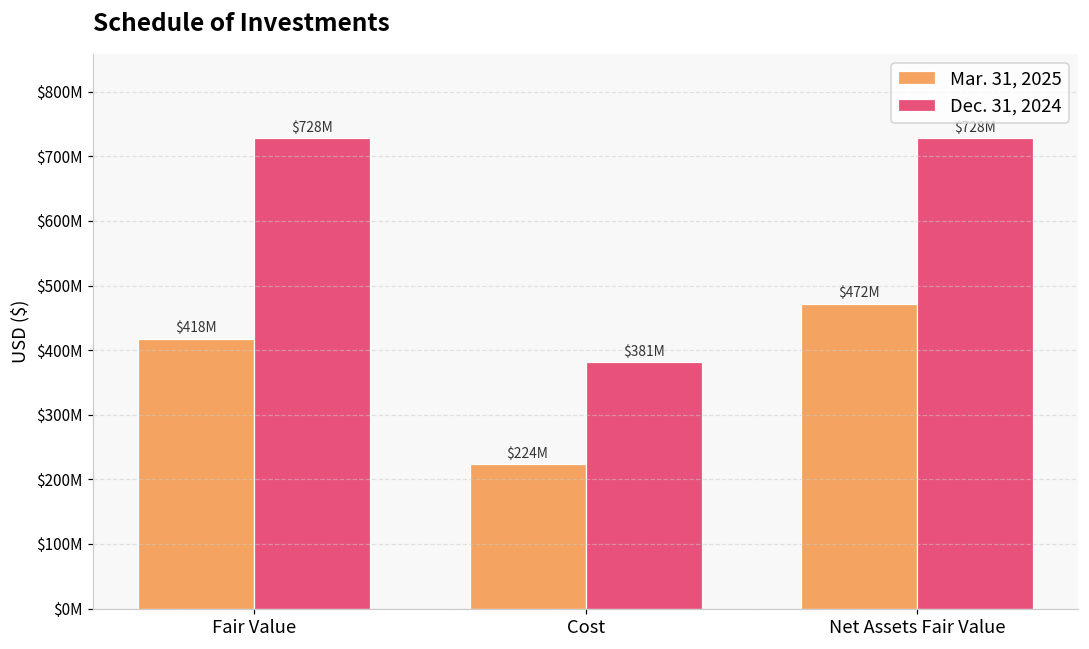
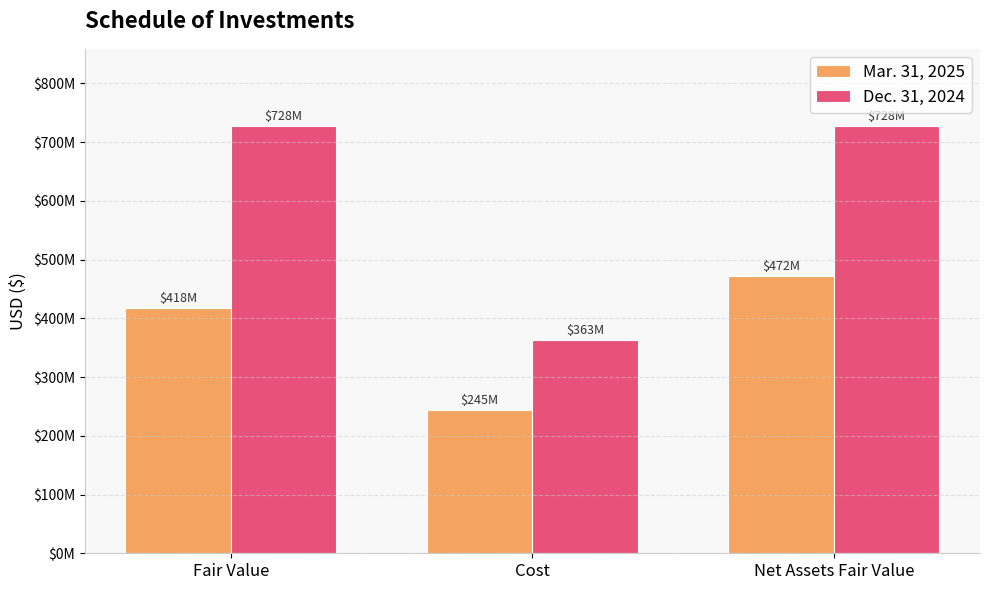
Mar. 31, 2025, Cost: $224M -> $245M
Dec. 31, 2024, Cost: $381M -> $363M
